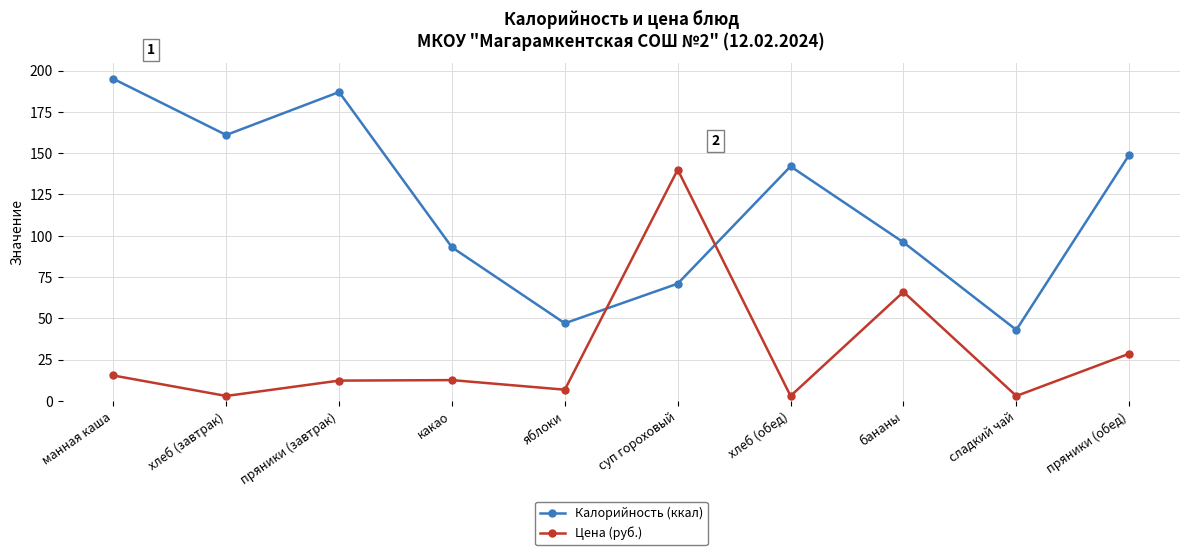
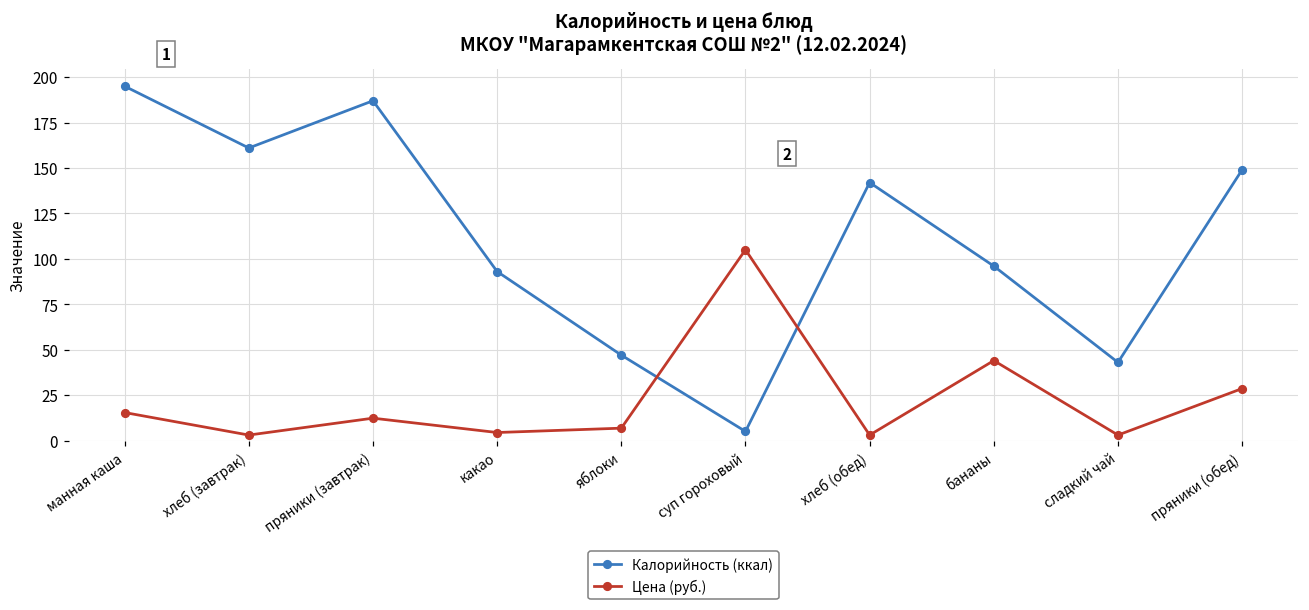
Цена (руб.), какао: 13 -> 4
Калорийность (ккал), суп гороховый: 71 -> 5
Цена (руб.), суп гороховый: 140 -> 105
Цена (руб.), бананы: 66 -> 44
